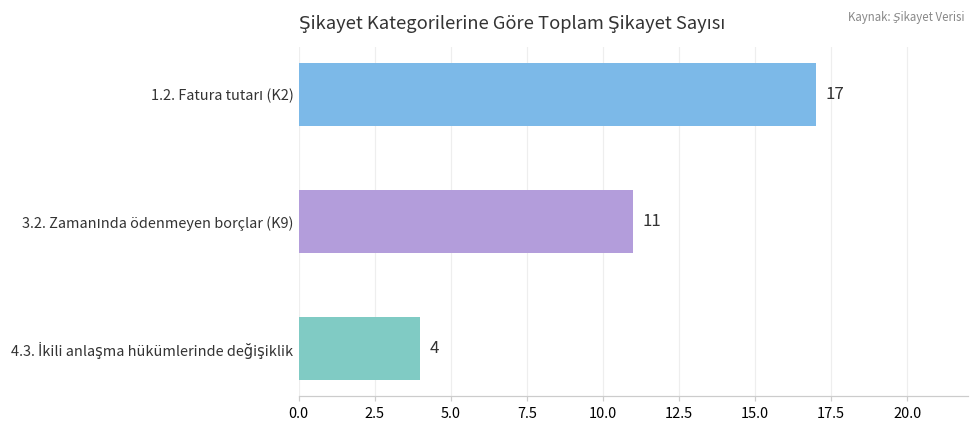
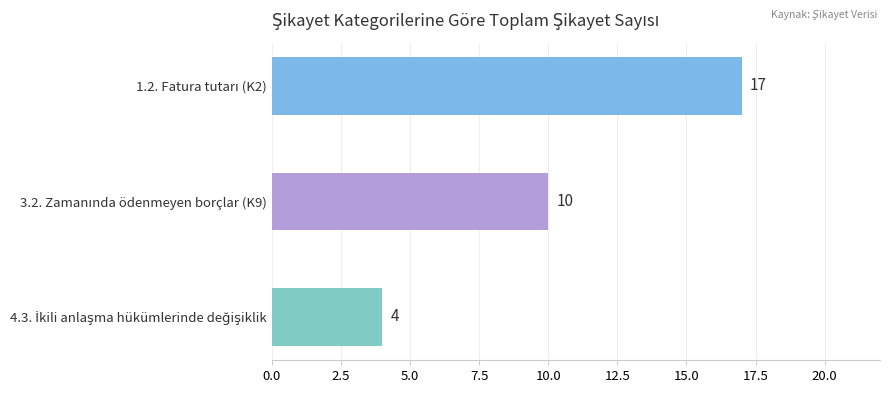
3.2. Zamanında ödenmeyen borçlar (K9): 11 -> 10
